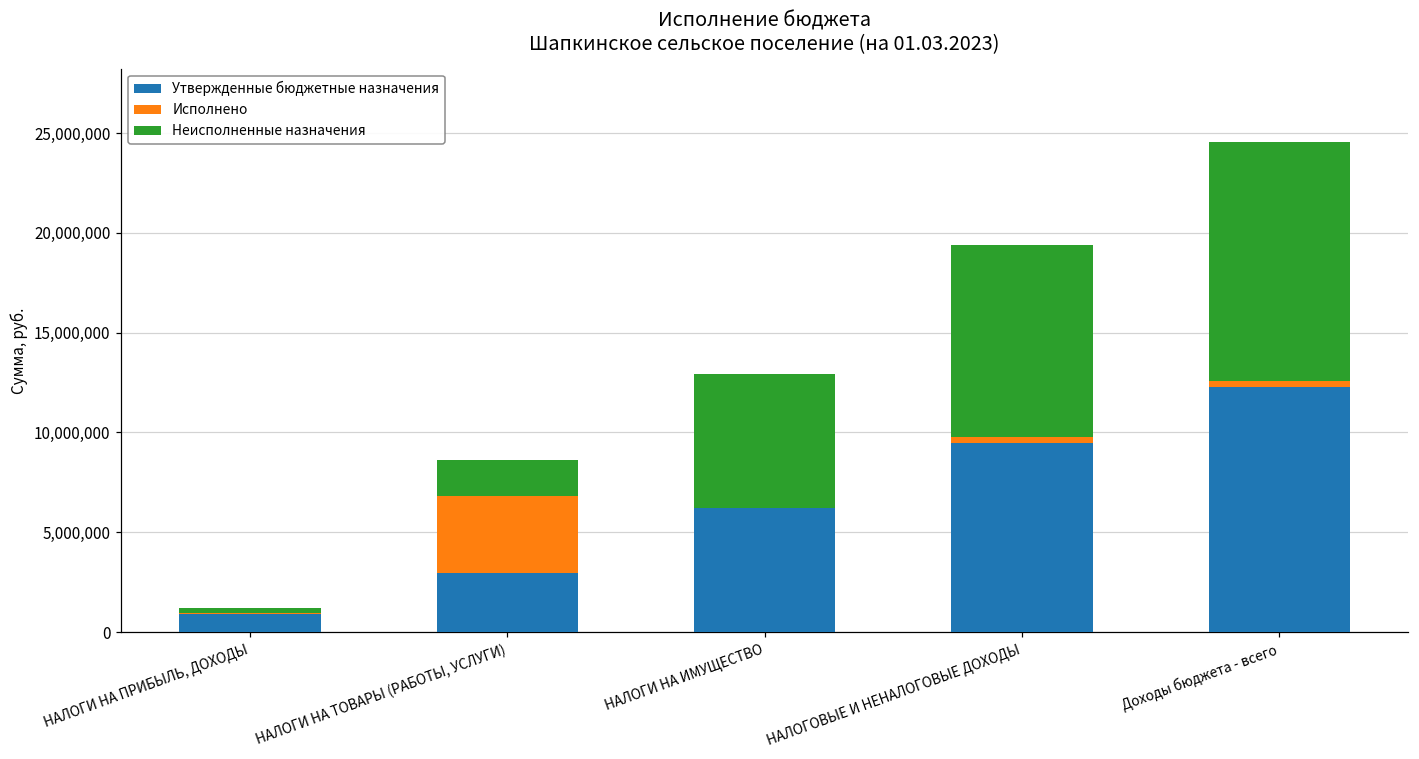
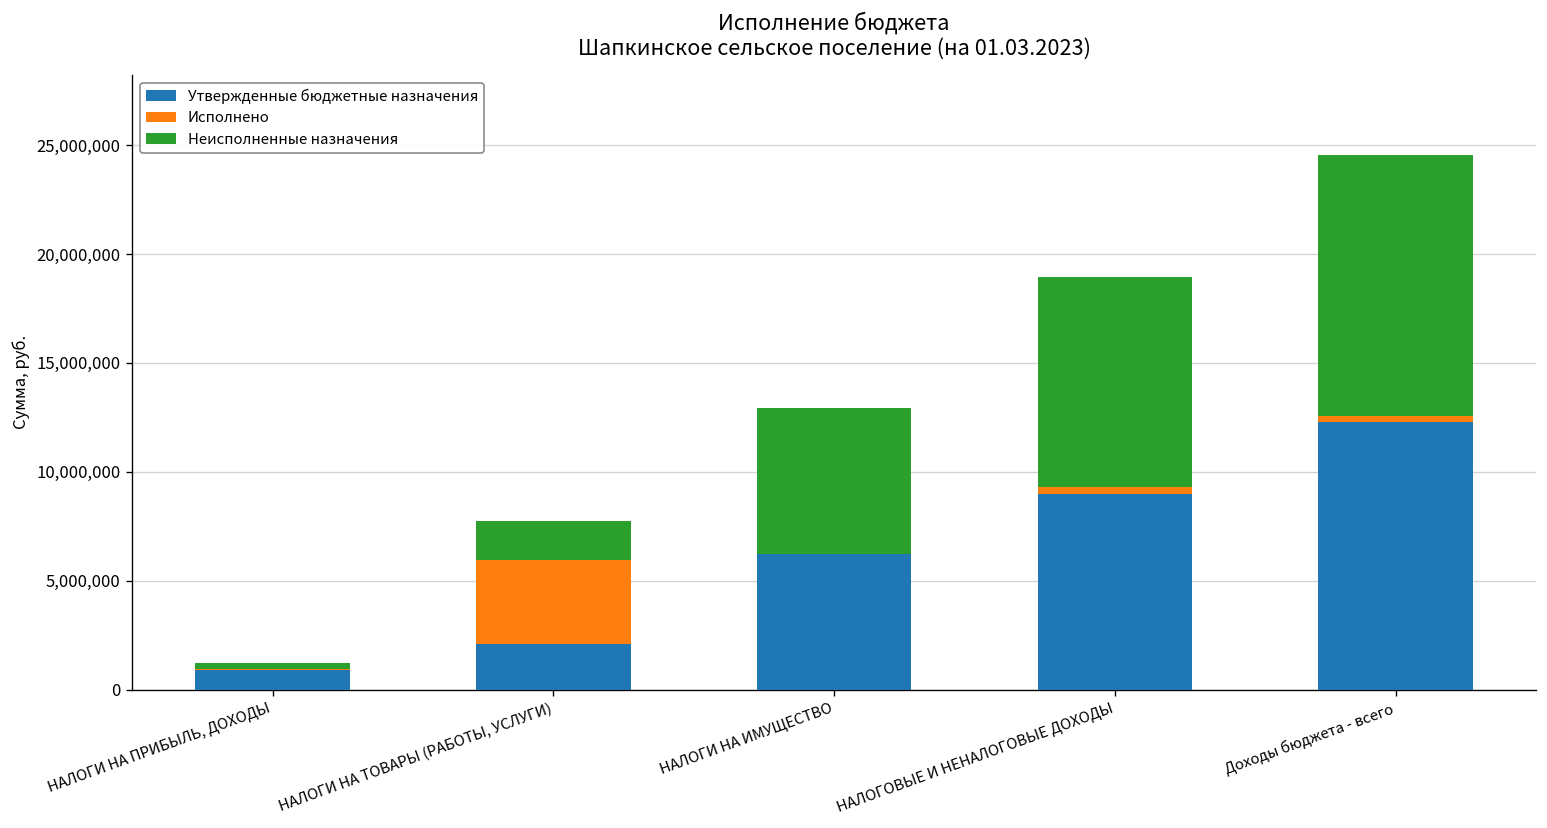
Утвержденные бюджетные назначения, НАЛОГИ НА ТОВАРЫ (РАБОТЫ, УСЛУГИ): 3,000,000 -> 2,100,000
Утвержденные бюджетные назначения, НАЛОГОВЫЕ И НЕНАЛОГОВЫЕ ДОХОДЫ: 9,500,000 -> 9,000,000
